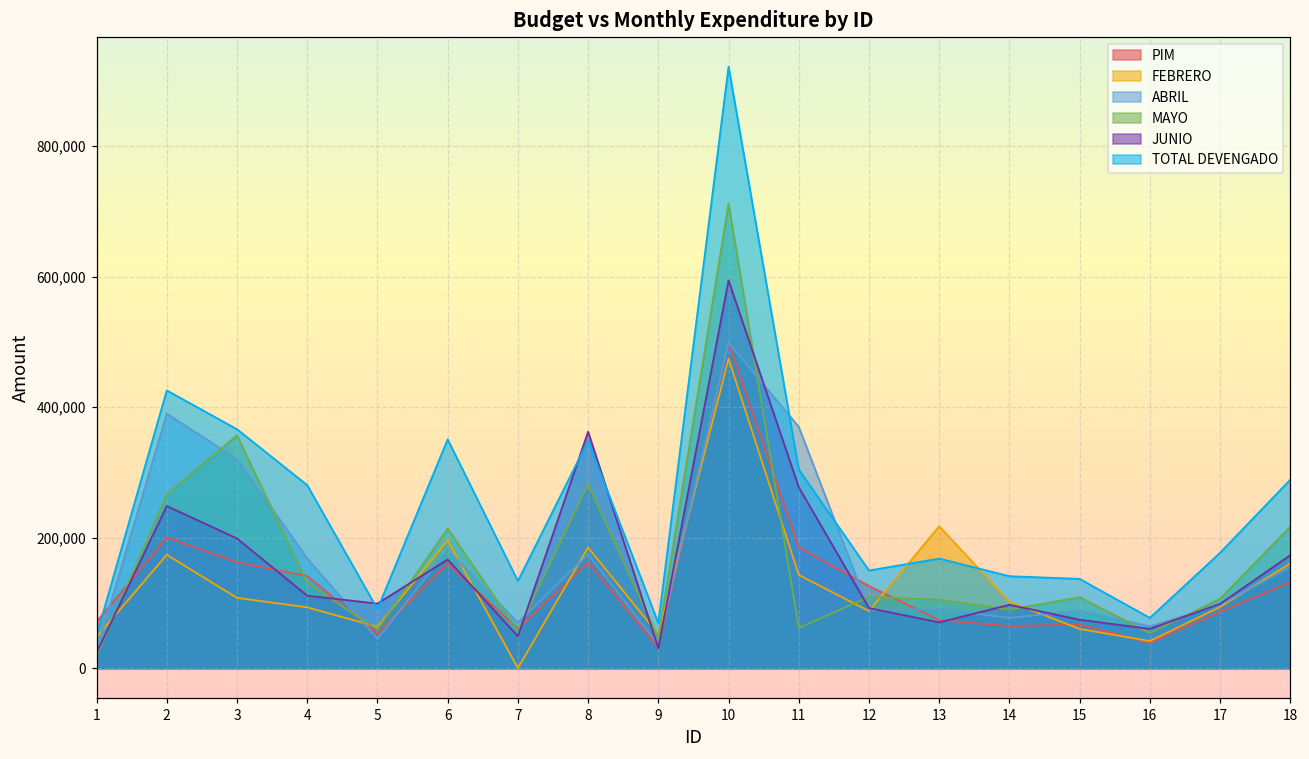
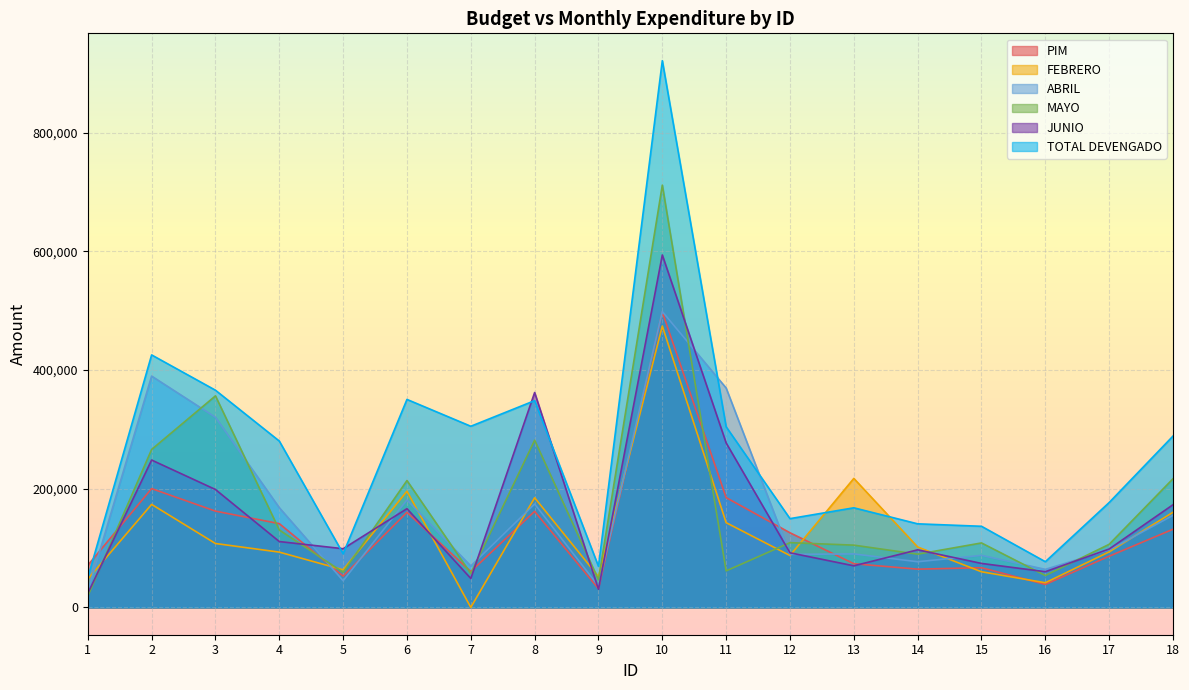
TOTAL DEVENGADO, 7: 130,000 -> 310,000
